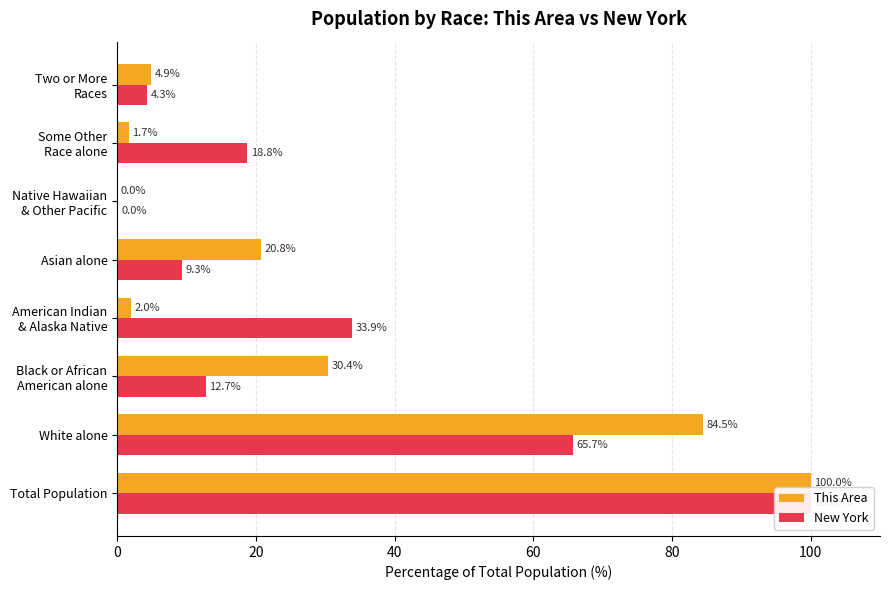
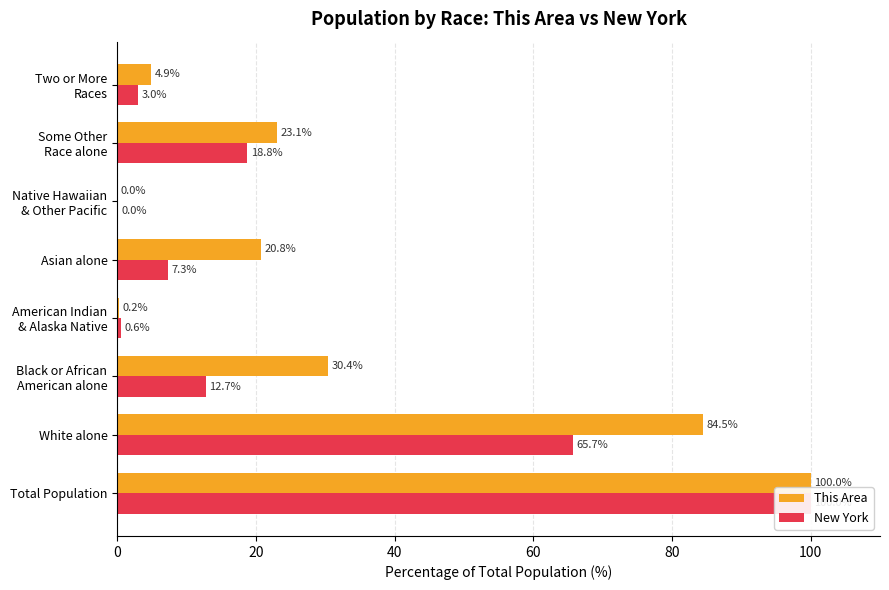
New York, Two or More Races: 4.3% -> 3.0%
This Area, Some Other Race alone: 1.7% -> 23.1%
New York, Asian alone: 9.3% -> 7.3%
This Area, American Indian & Alaska Native: 2.0% -> 0.2%
New York, American Indian & Alaska Native: 33.9% -> 0.6%
